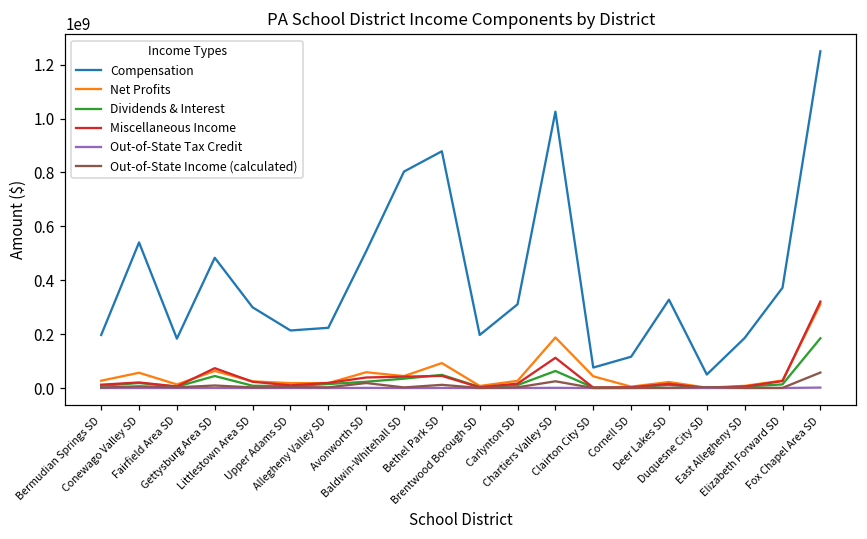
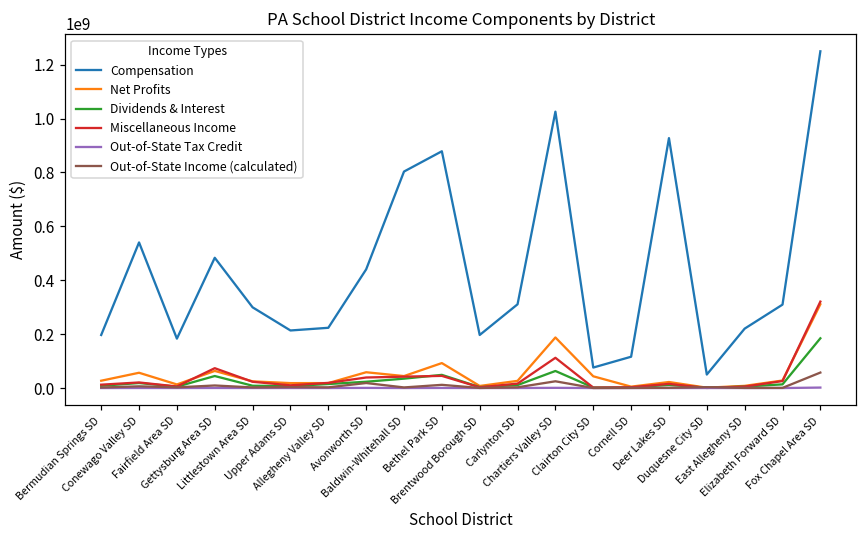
Compensation, Avonworth SD: 510000000 -> 440000000
Compensation, Deer Lakes SD: 330000000 -> 930000000
Compensation, East Allegheny SD: 190000000 -> 220000000
Compensation, Elizabeth Forward SD: 370000000 -> 310000000
